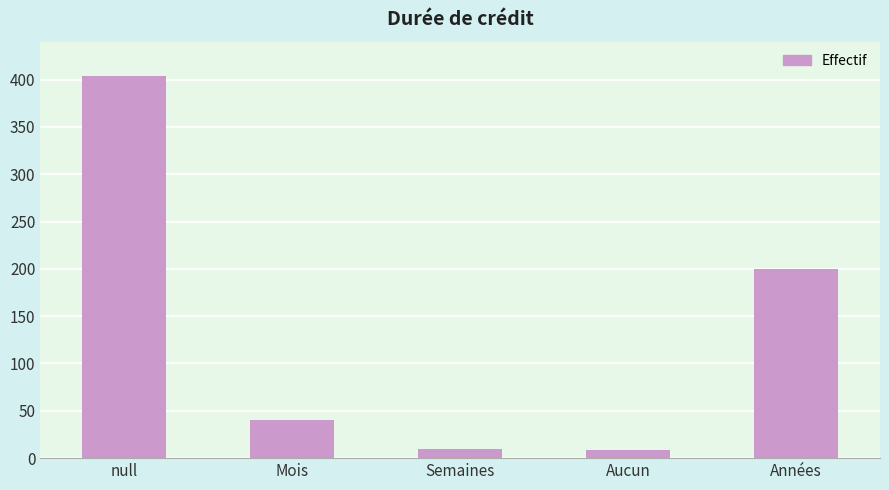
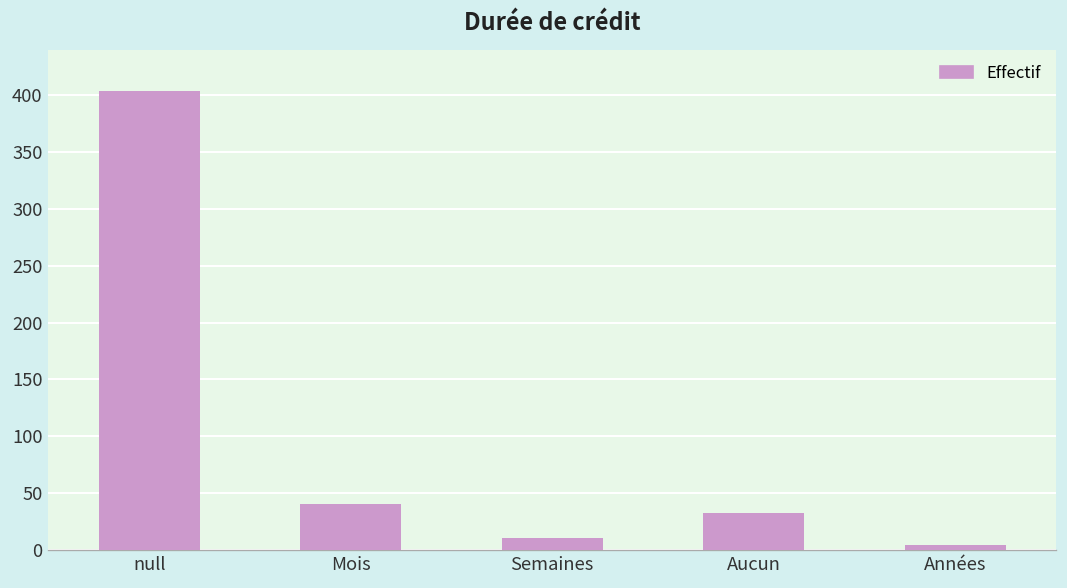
Aucun: 10 -> 30
Années: 200 -> 0
